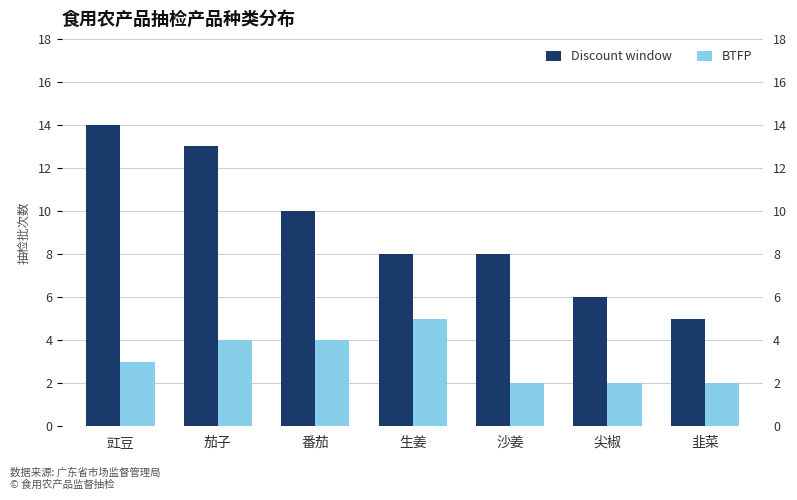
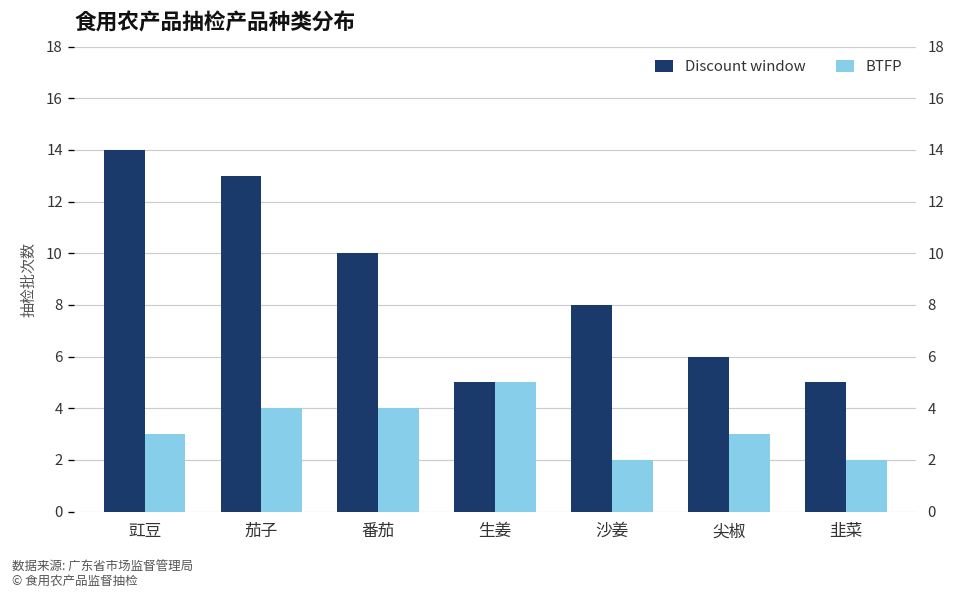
Discount window, 生姜: 8 -> 5
BTFP, 尖椒: 2 -> 3
